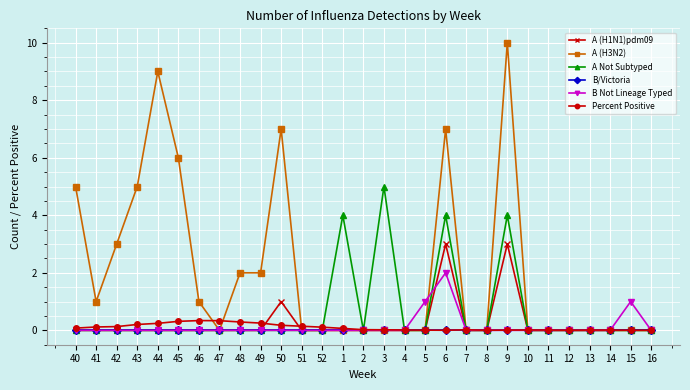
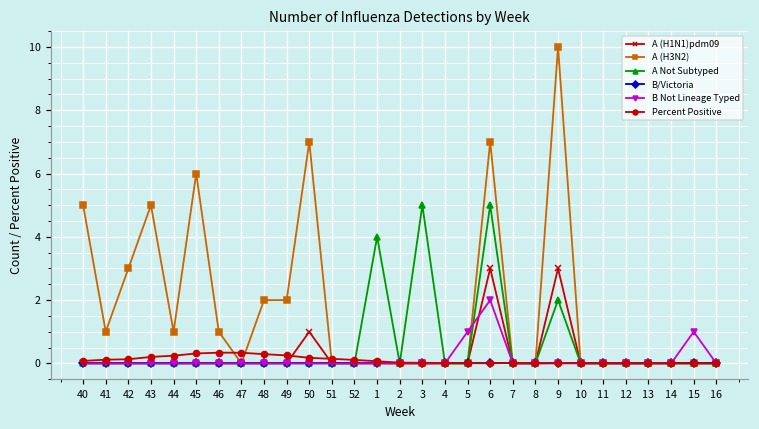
A (H3N2), 44: 9 -> 1
A Not Subtyped, 6: 4 -> 5
A Not Subtyped, 9: 4 -> 2
